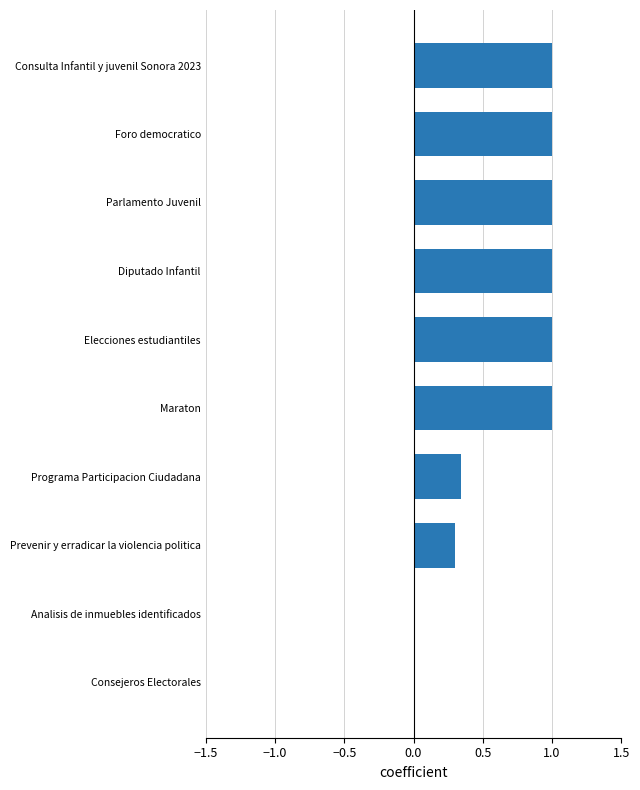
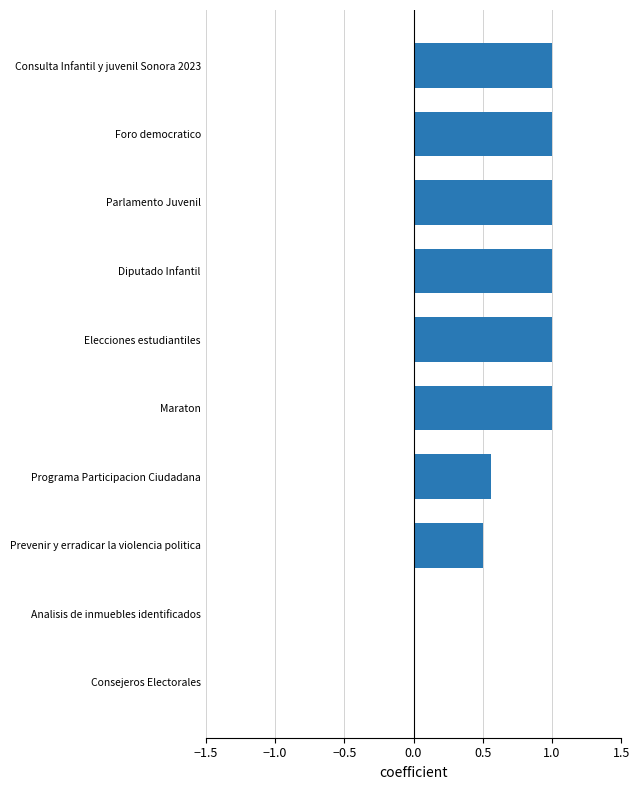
Programa Participacion Ciudadana: 0.34 -> 0.56
Prevenir y erradicar la violencia politica: 0.3 -> 0.5
